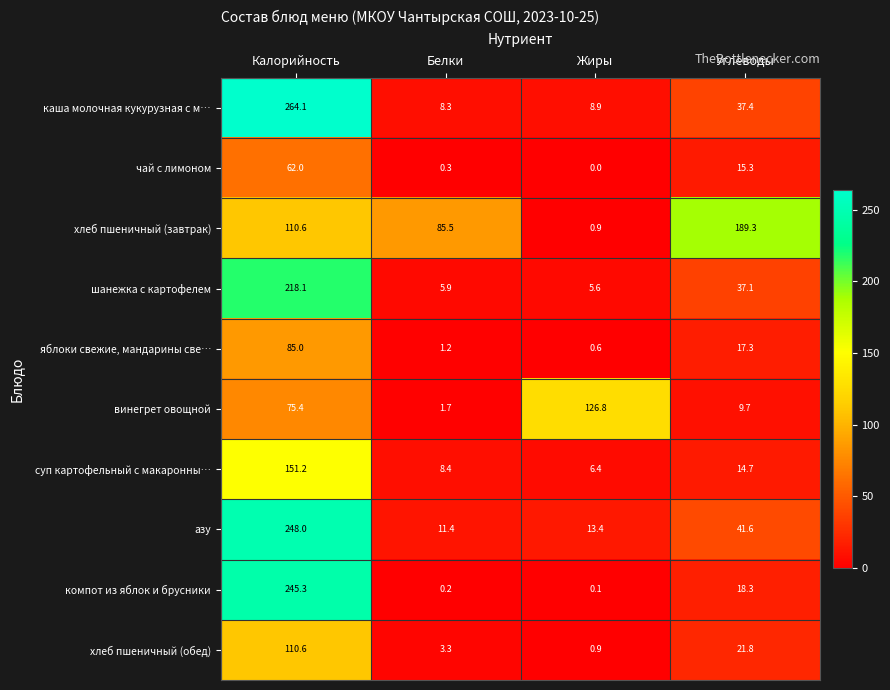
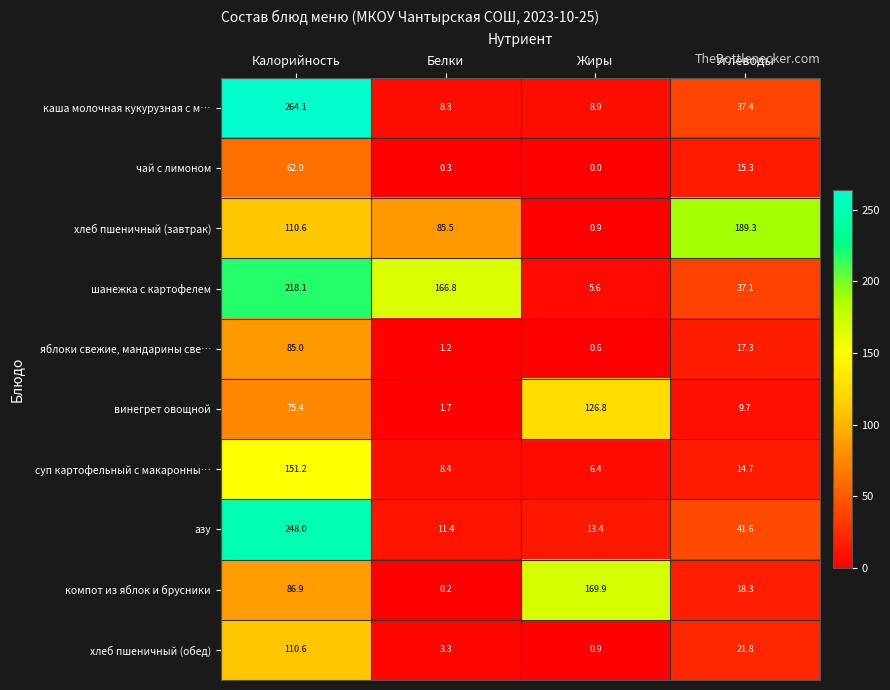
шанежка с картофелем, Белки: 5.9 -> 166.8
компот из яблок и брусники, Калорийность: 245.3 -> 86.9
компот из яблок и брусники, Жиры: 0.1 -> 169.9
